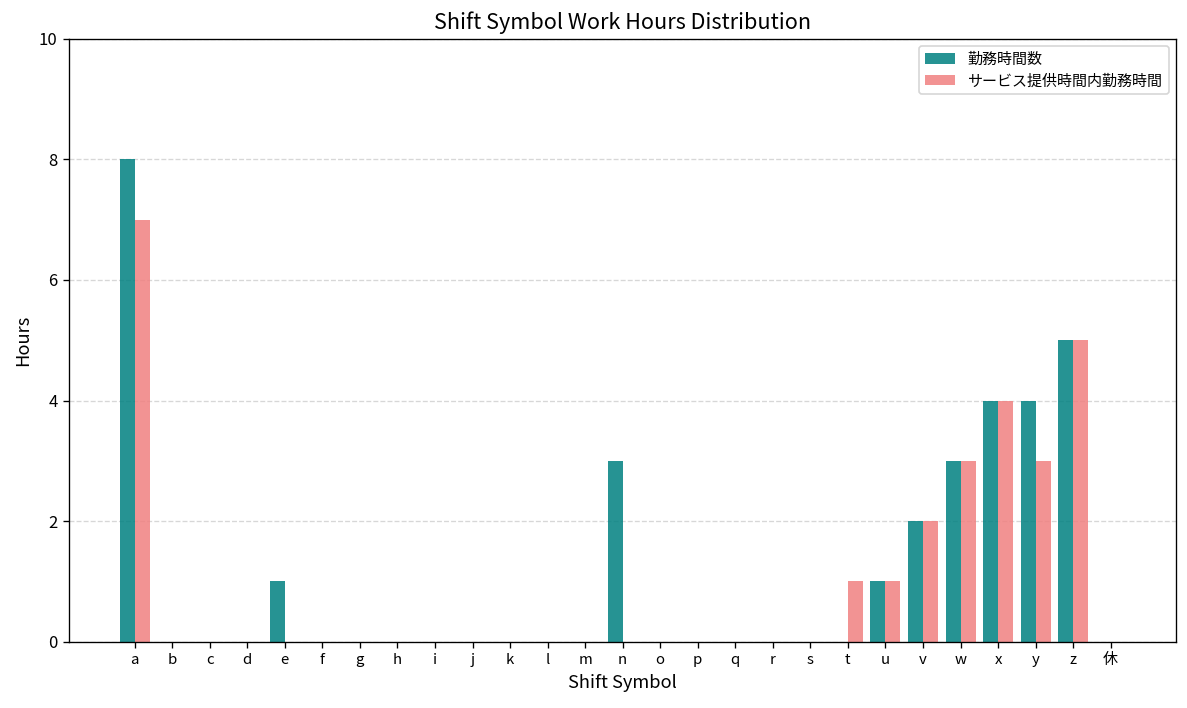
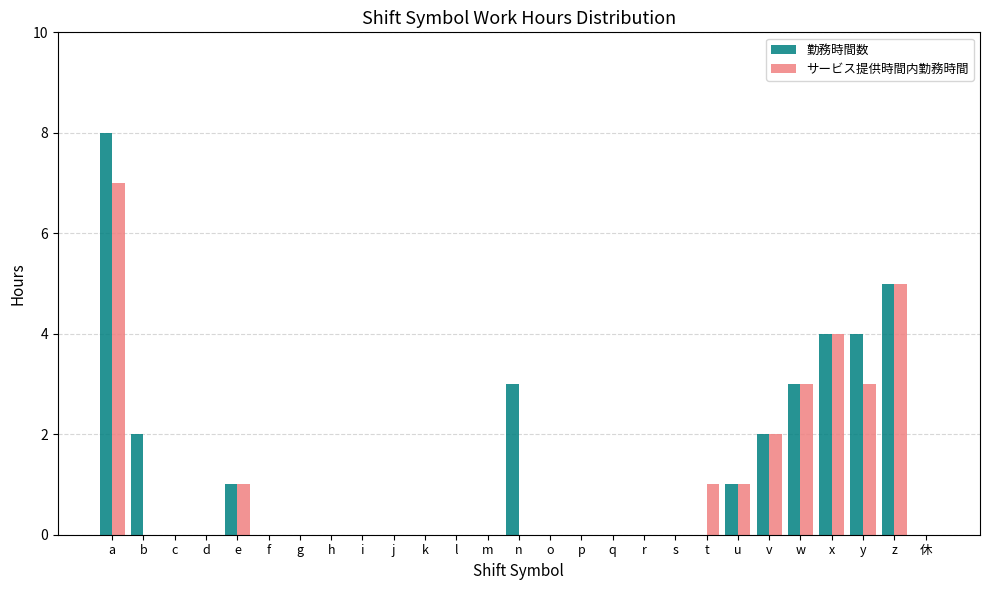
勤務時間数, b: 0 -> 2
サービス提供時間内勤務時間, e: 0 -> 1
